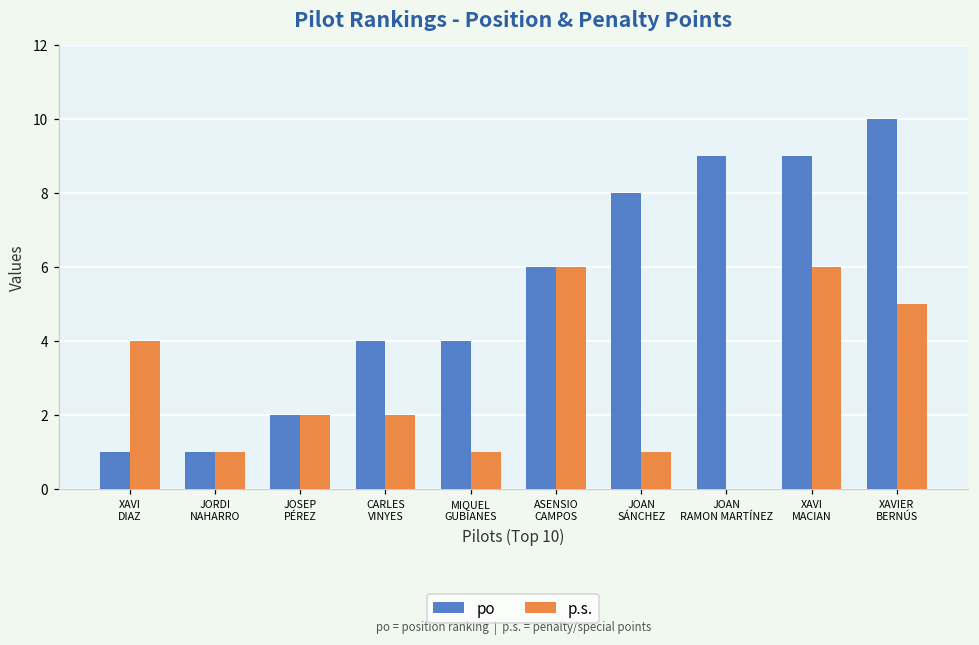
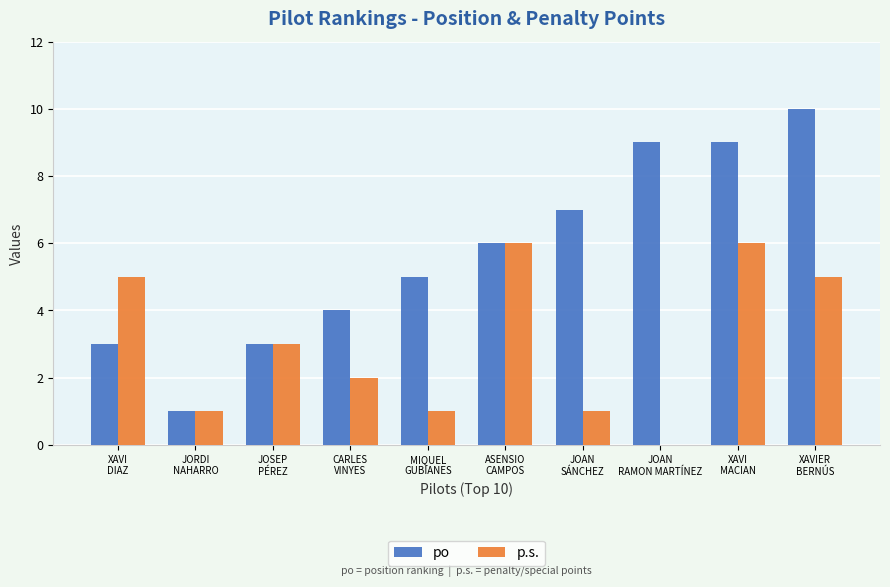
po, XAVI DIAZ: 1 -> 3
p.s., XAVI DIAZ: 4 -> 5
po, JOSEP PÉREZ: 2 -> 3
p.s., JOSEP PÉREZ: 2 -> 3
po, MIQUEL GUBIANES: 4 -> 5
po, JOAN SÁNCHEZ: 8 -> 7
